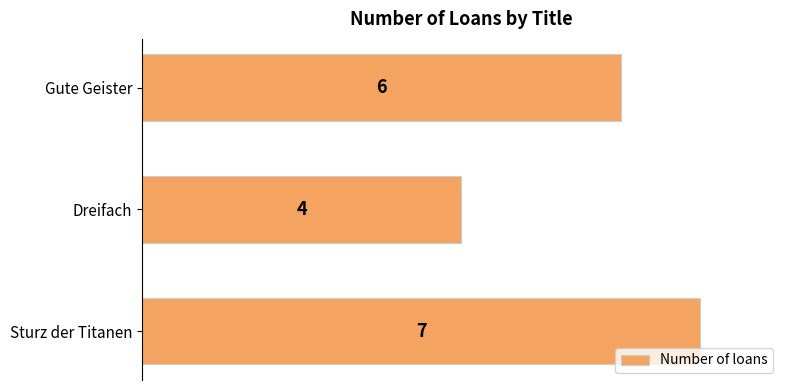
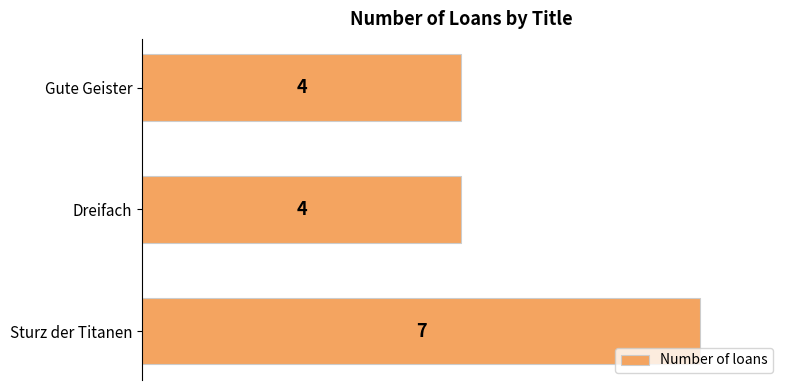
Gute Geister: 6 -> 4
